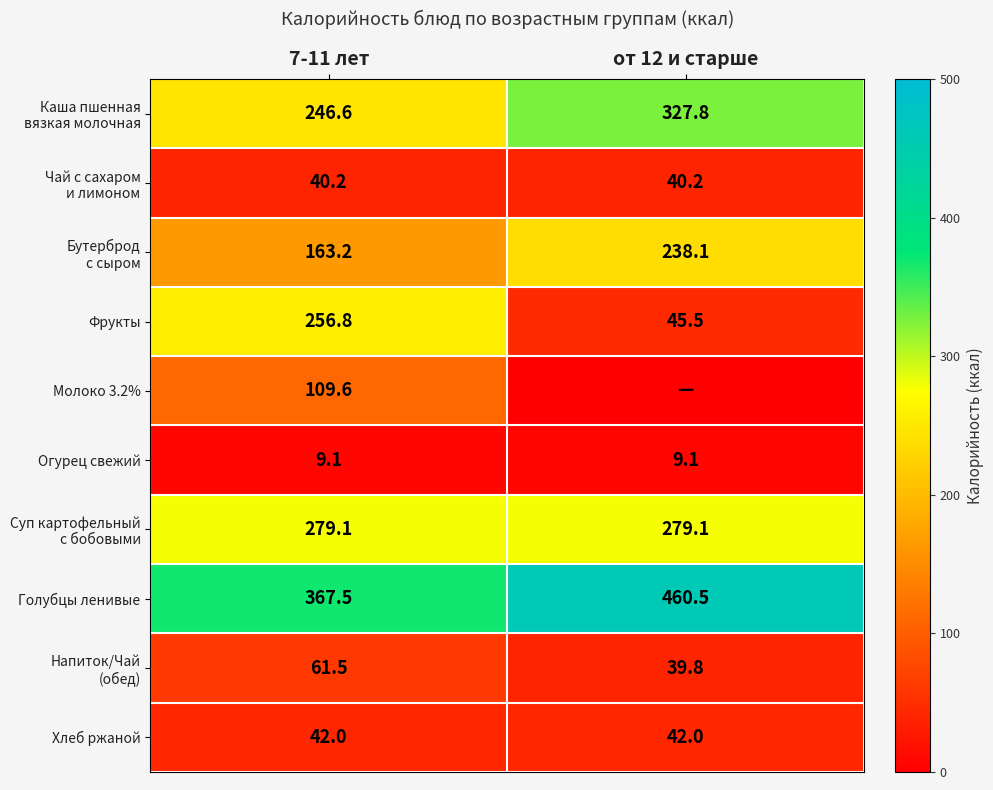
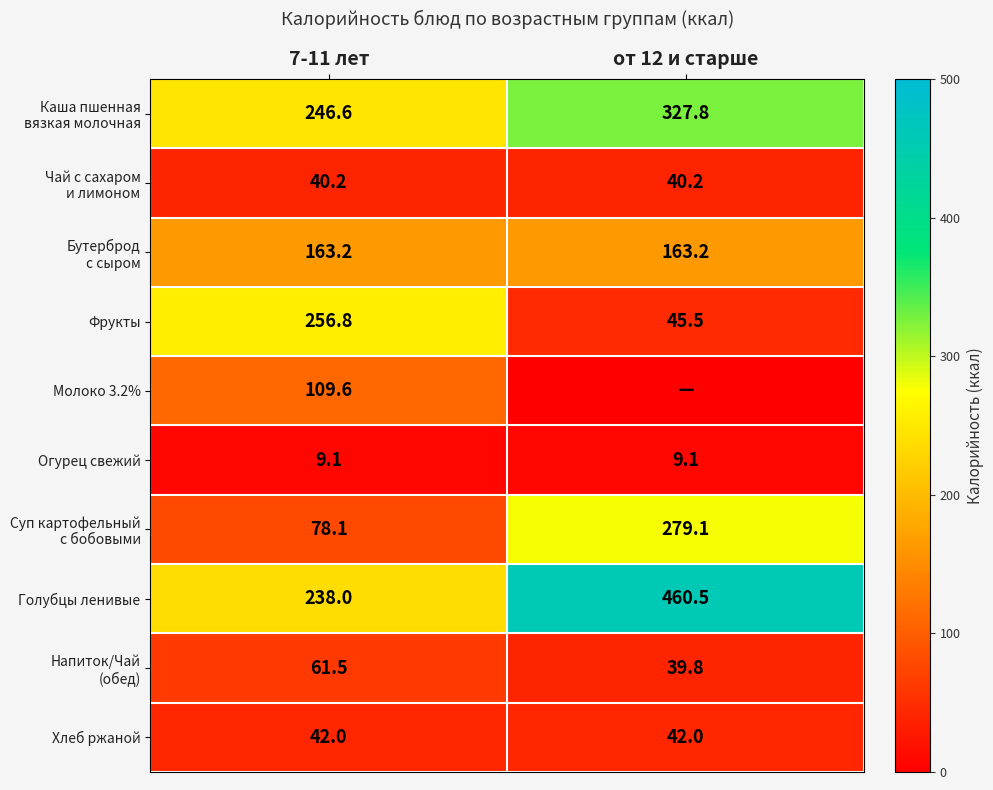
Бутерброд с сыром, от 12 и старше: 238.1 -> 163.2
Суп картофельный с бобовыми, 7-11 лет: 279.1 -> 78.1
Голубцы ленивые, 7-11 лет: 367.5 -> 238.0
